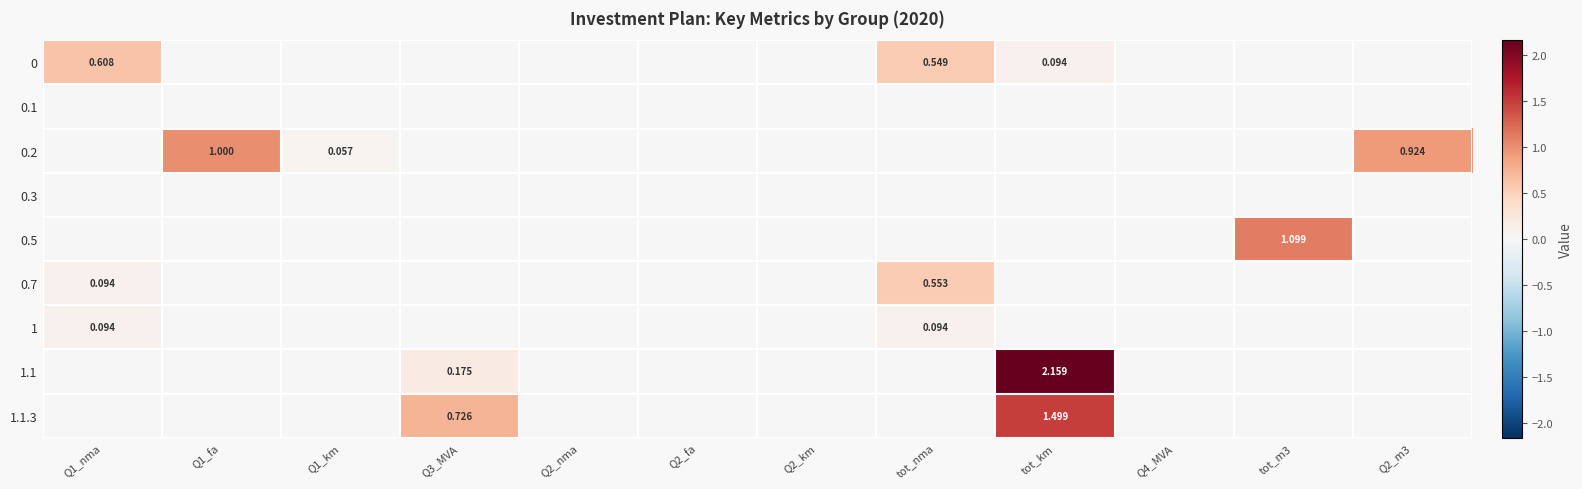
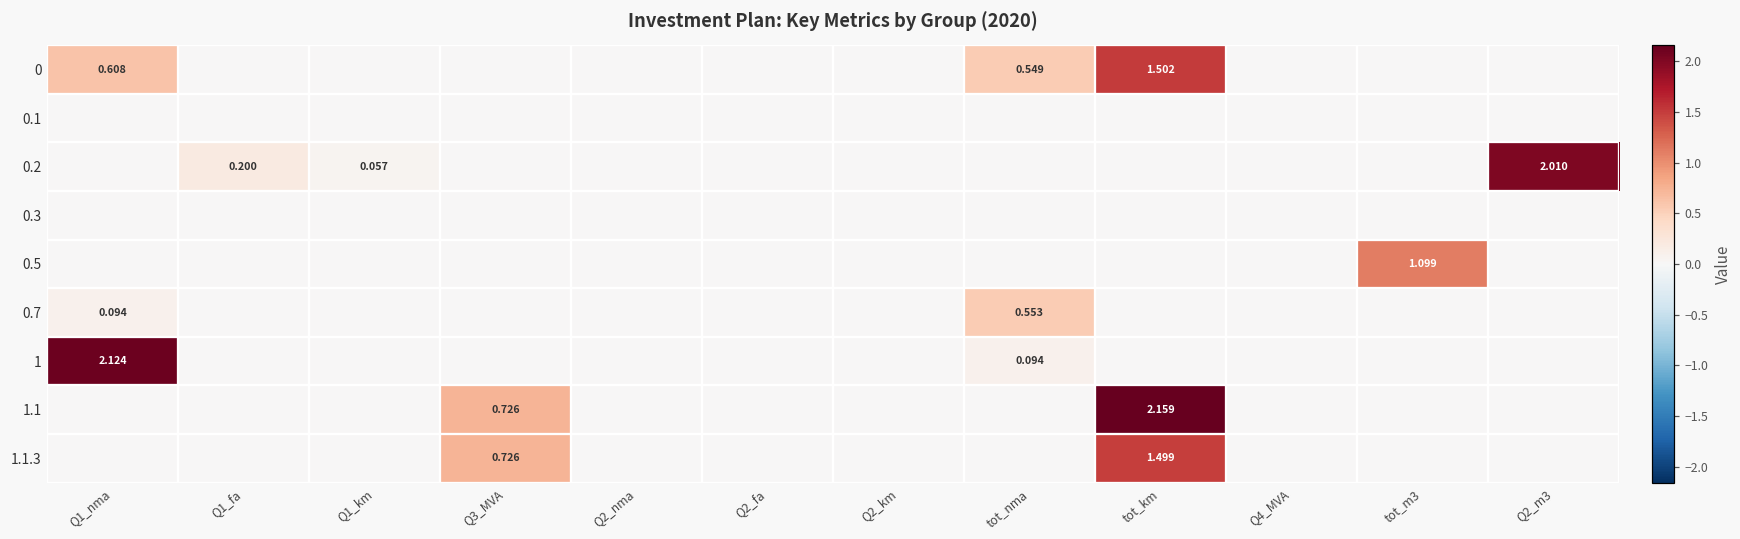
0, tot_km: 0.094 -> 1.502
0.2, Q1_fa: 1.000 -> 0.200
0.2, Q2_m3: 0.924 -> 2.010
1, Q1_nma: 0.094 -> 2.124
1.1, Q3_MVA: 0.175 -> 0.726
